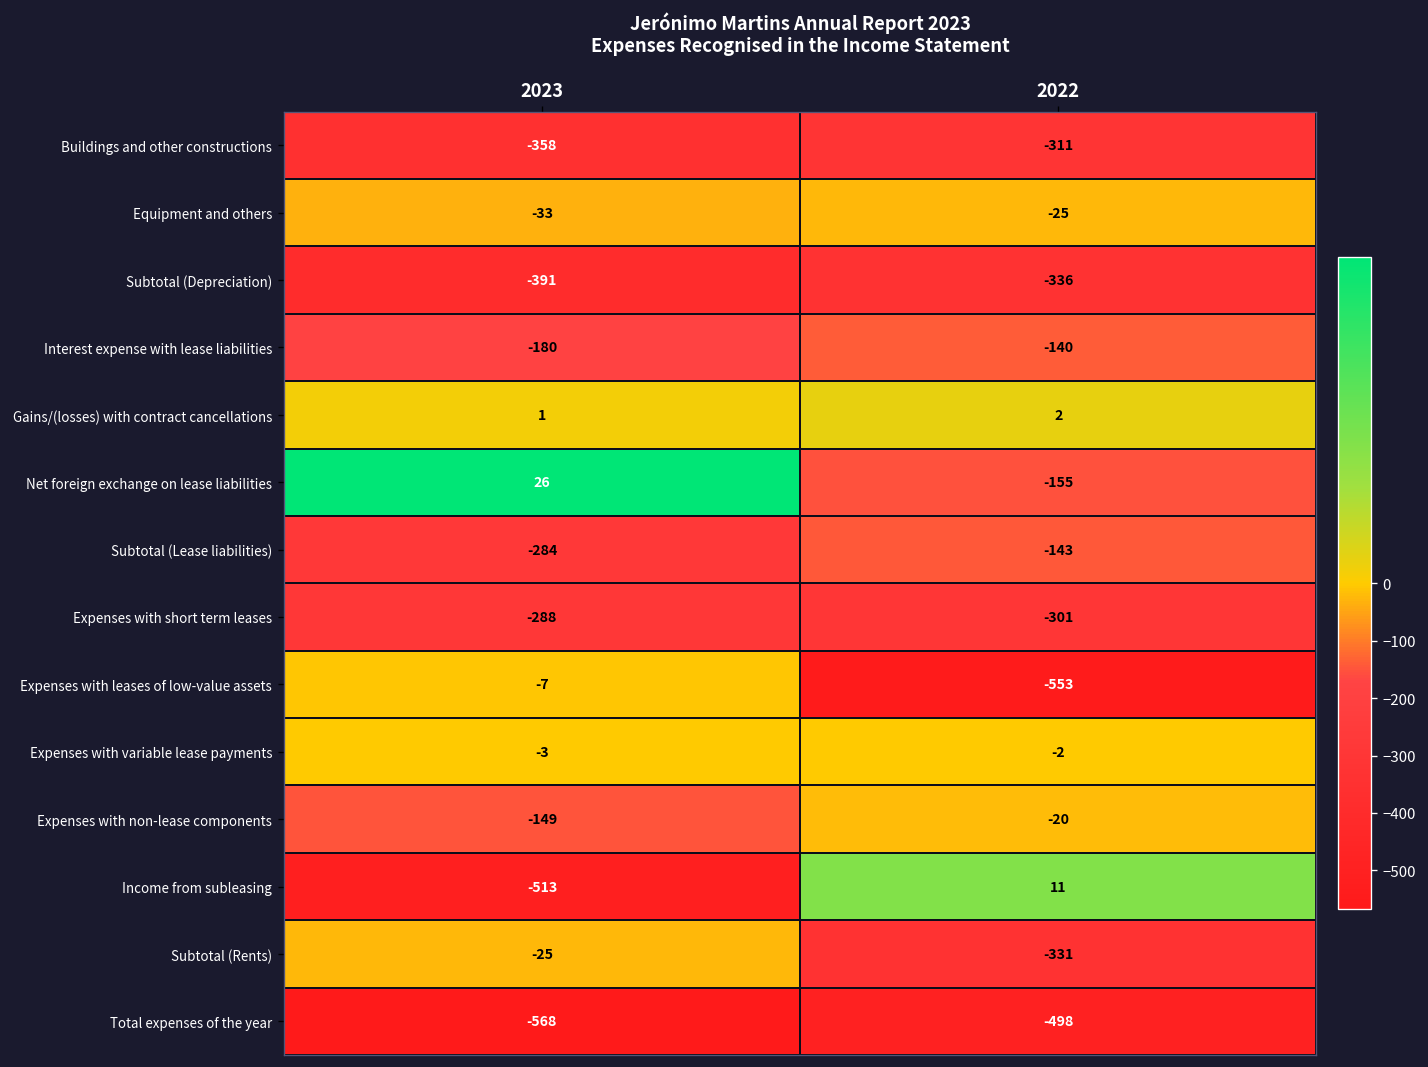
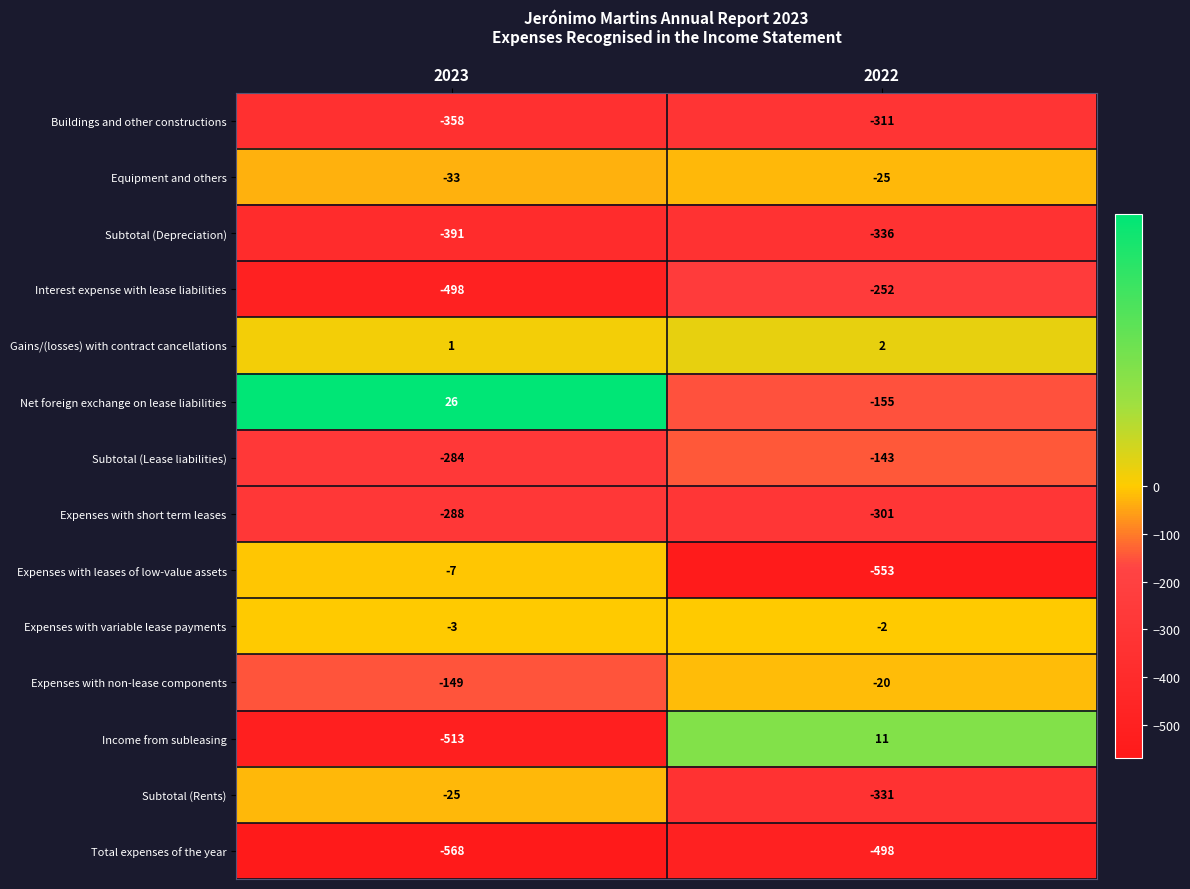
Interest expense with lease liabilities, 2023: -180 -> -498
Interest expense with lease liabilities, 2022: -140 -> -252
